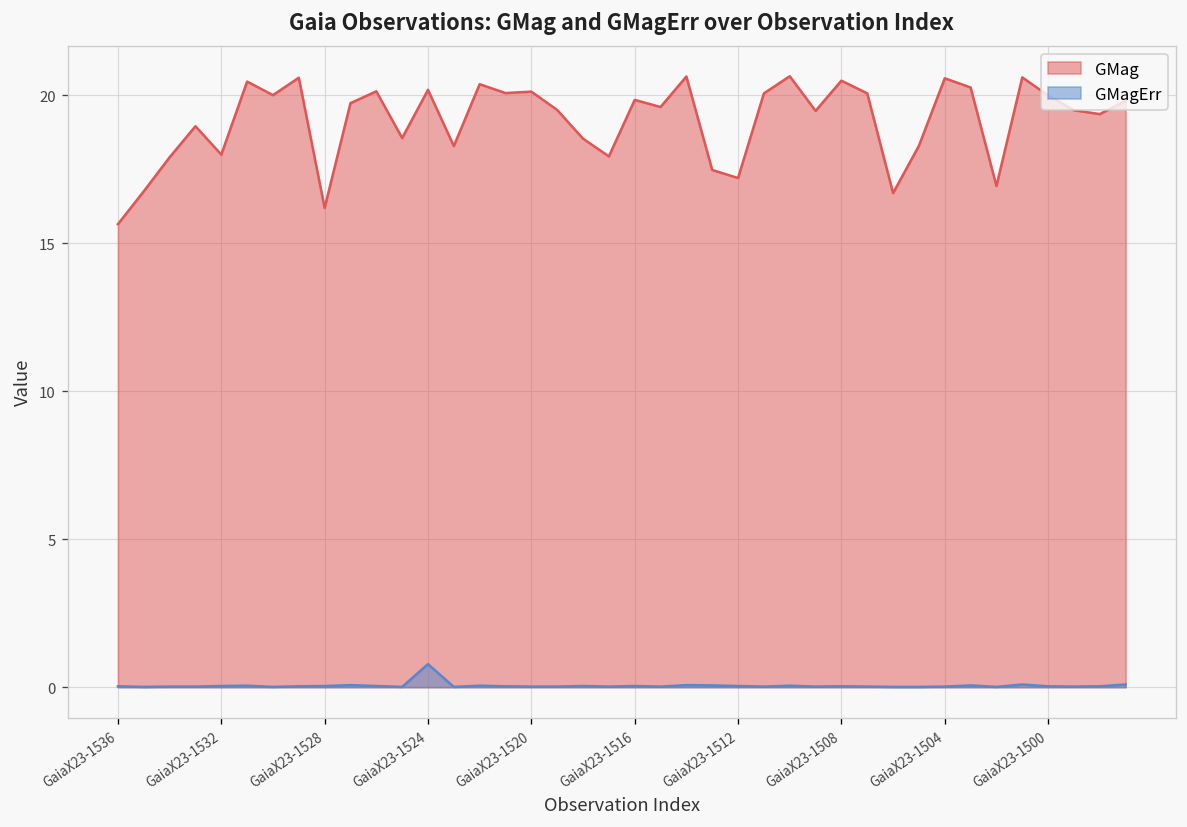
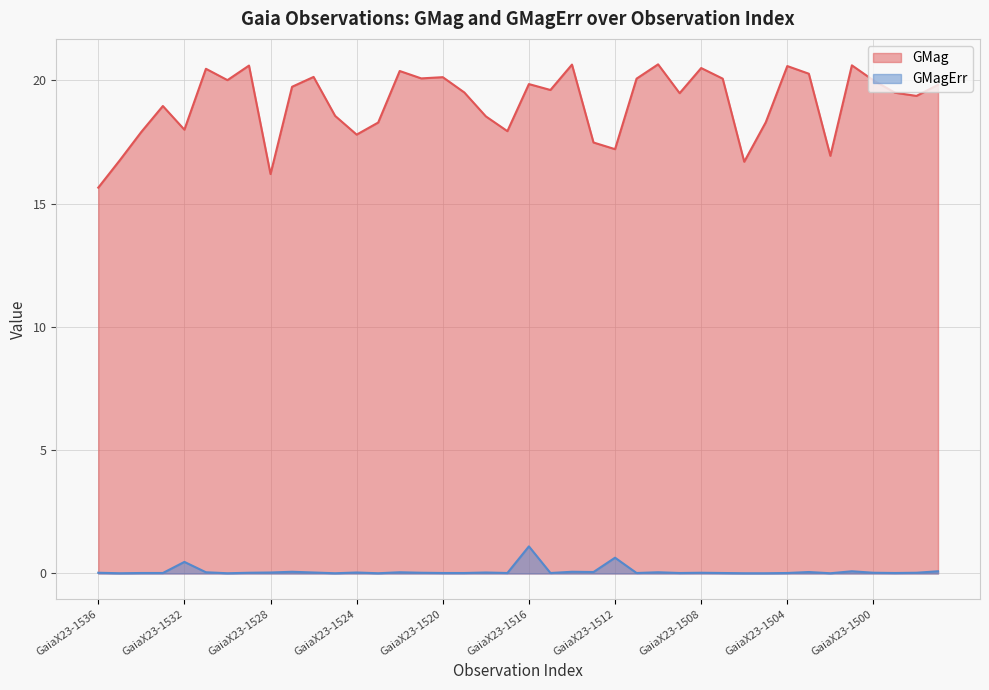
GMagErr, GaiaX23-1532: 0.0 -> 0.5
GMag, GaiaX23-1524: 20.2 -> 17.8
GMagErr, GaiaX23-1524: 0.8 -> 0.0
GMagErr, GaiaX23-1516: 0.0 -> 1.1
GMagErr, GaiaX23-1512: 0.0 -> 0.6
